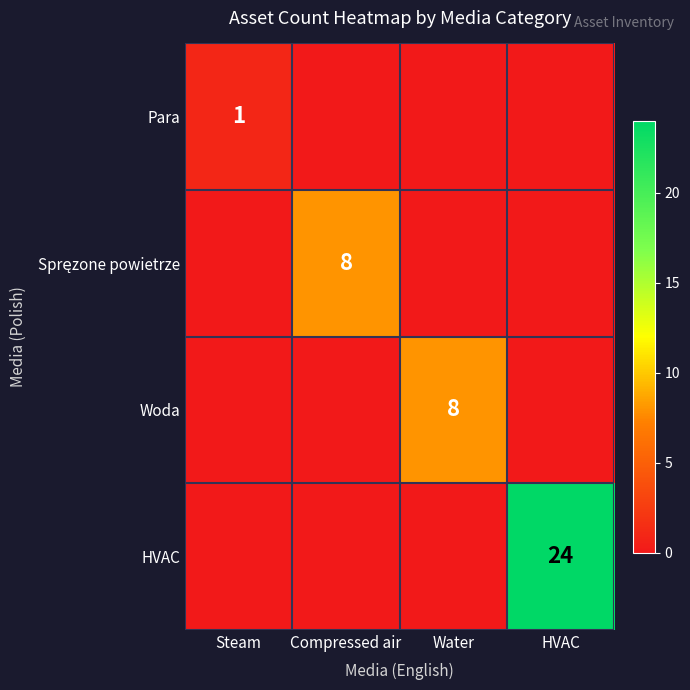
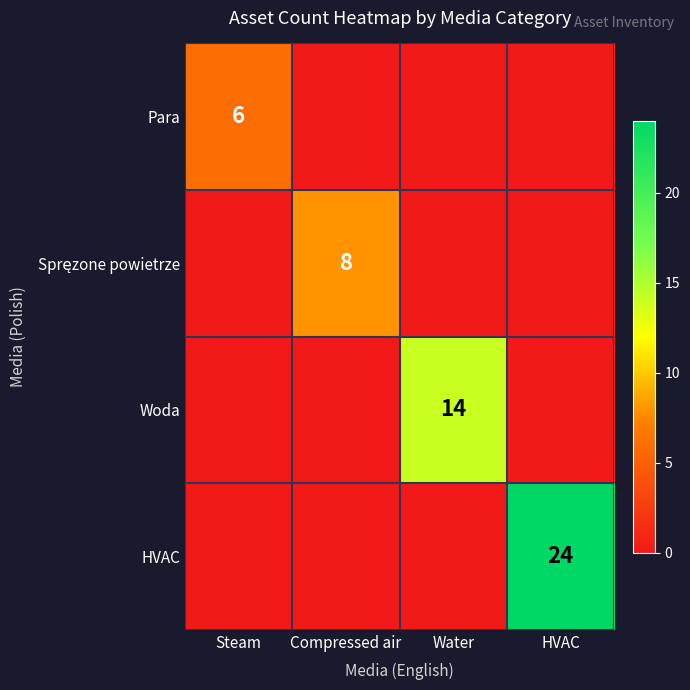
Para, Steam: 1 -> 6
Woda, Water: 8 -> 14
